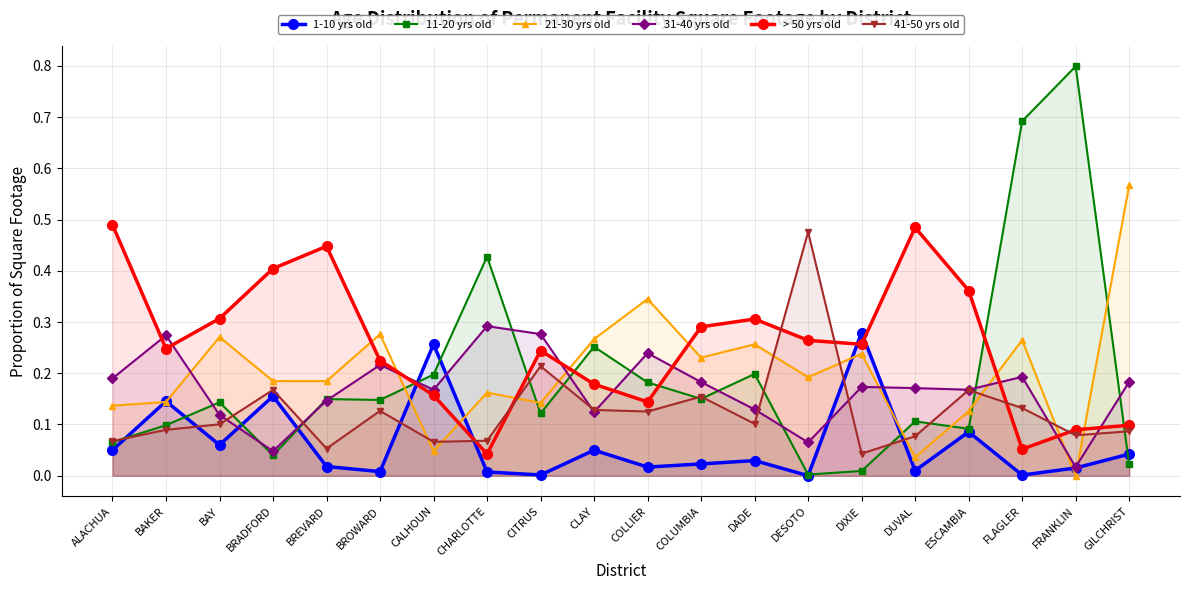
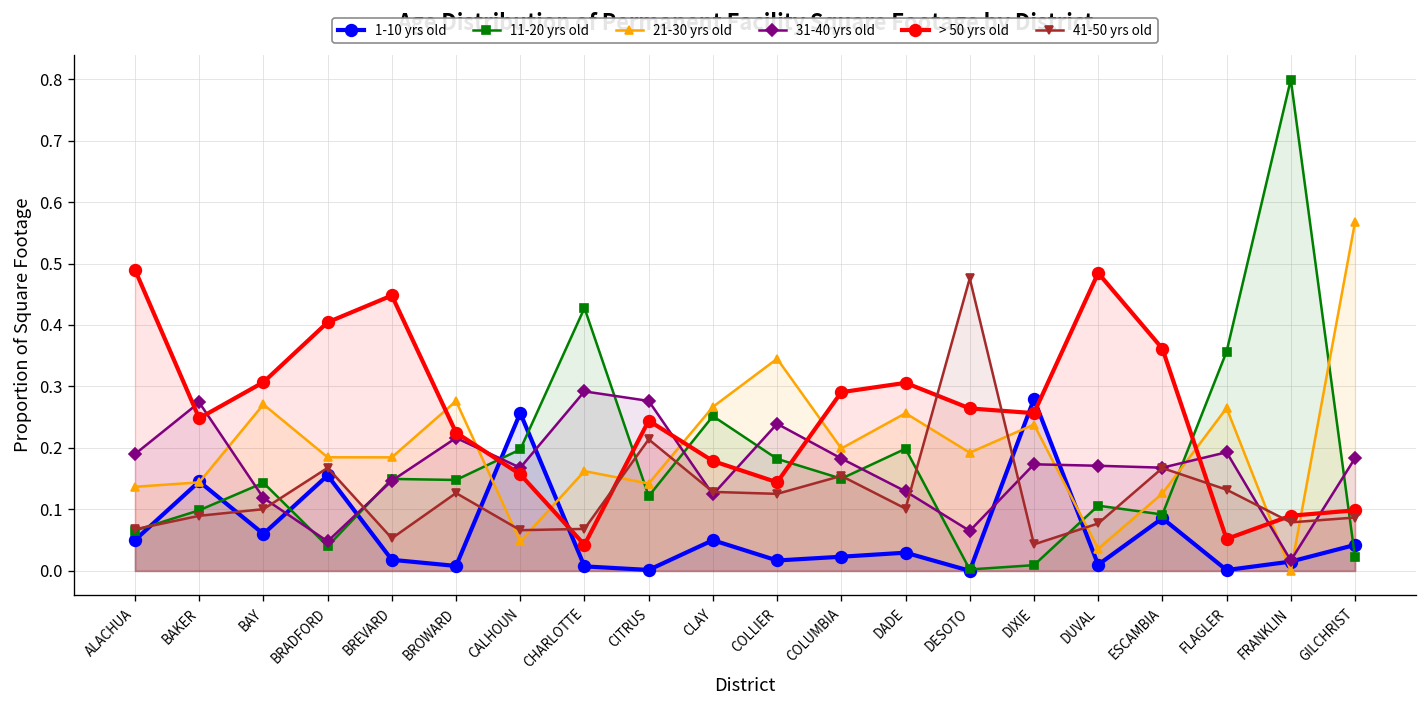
21-30 yrs old, COLUMBIA: 0.23 -> 0.20
11-20 yrs old, FLAGLER: 0.69 -> 0.36
